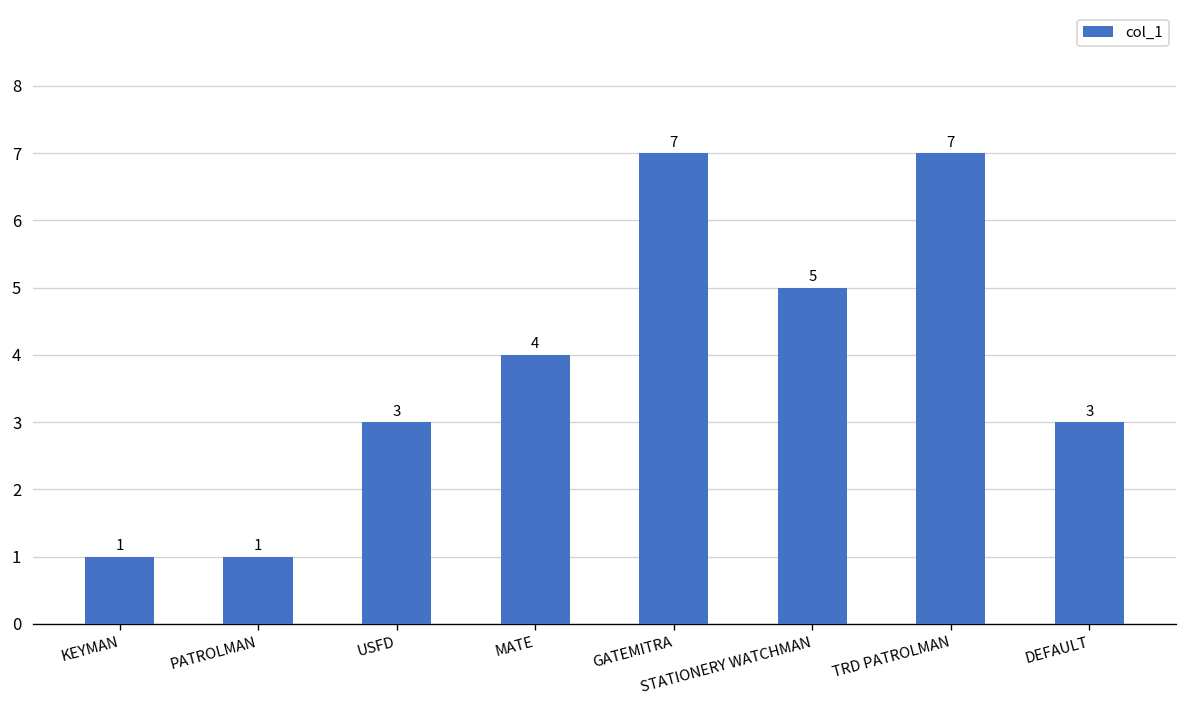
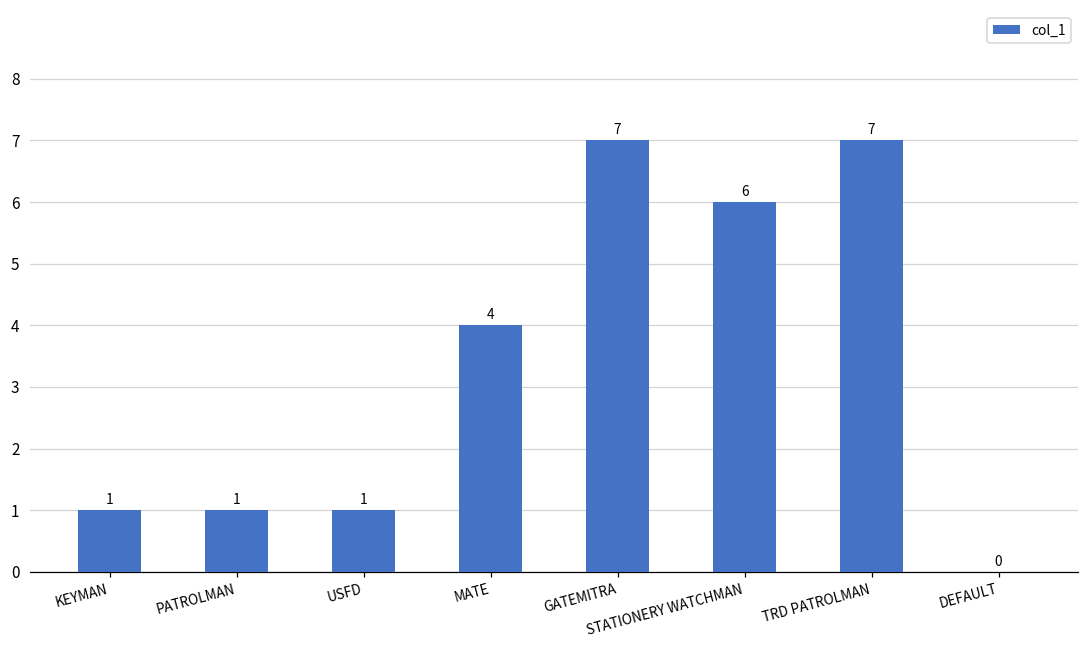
USFD: 3 -> 1
STATIONERY WATCHMAN: 5 -> 6
DEFAULT: 3 -> 0
